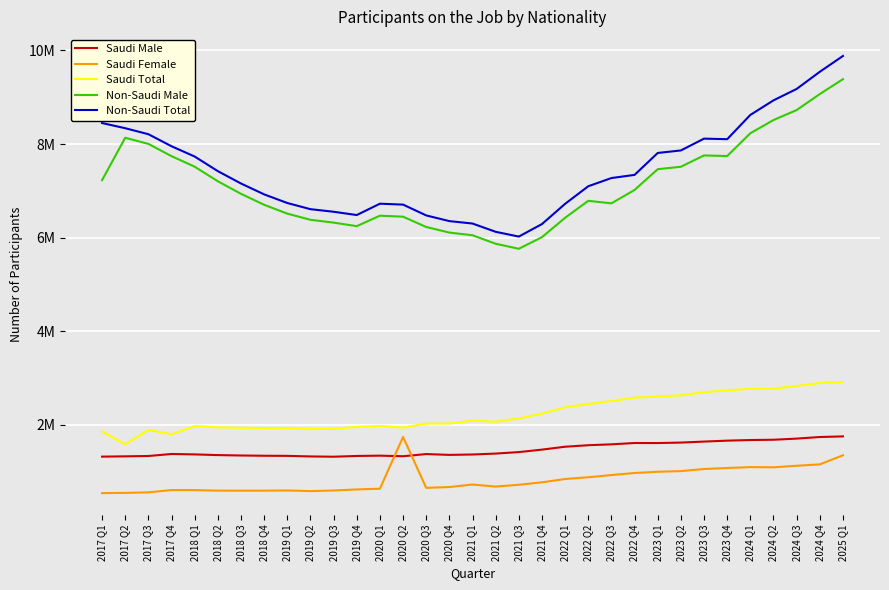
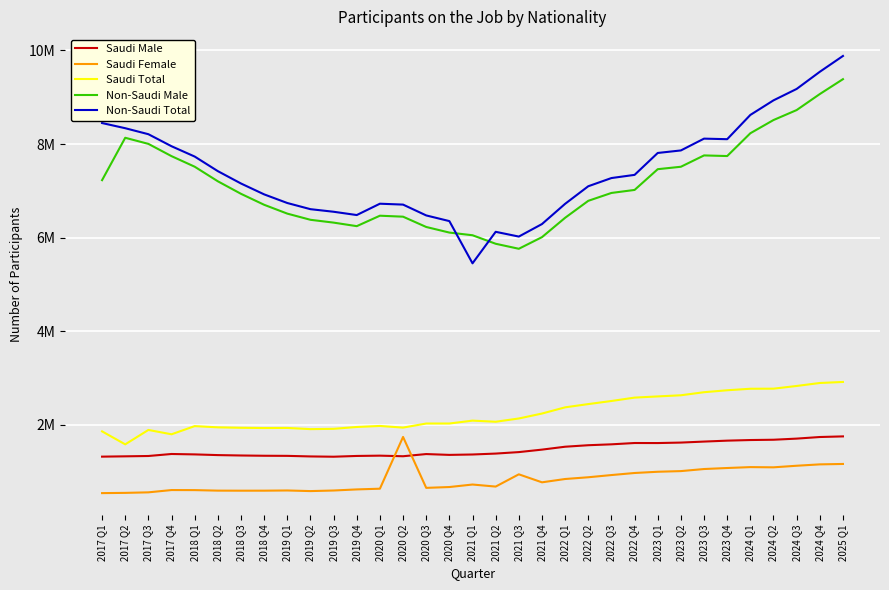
Non-Saudi Total, 2021 Q1: 6300000 -> 5500000
Saudi Female, 2021 Q3: 700000 -> 900000
Non-Saudi Male, 2022 Q3: 6700000 -> 7000000
Saudi Female, 2025 Q1: 1300000 -> 1200000
